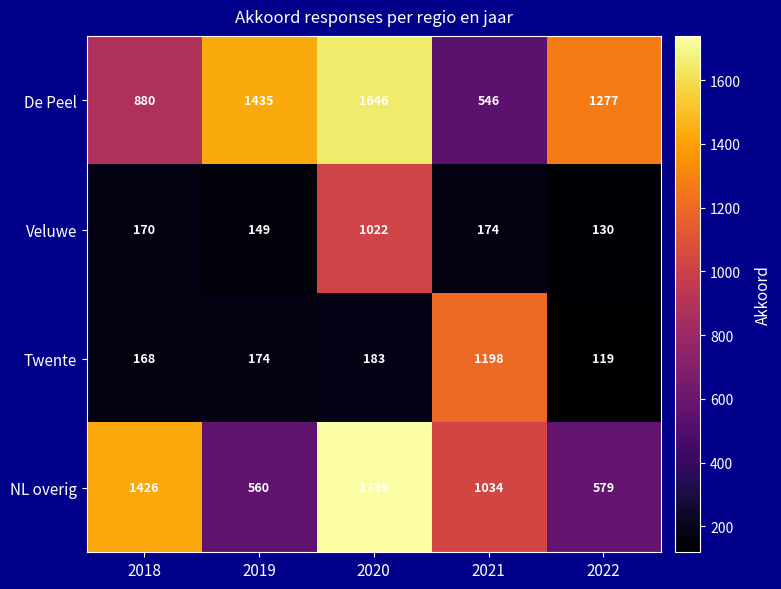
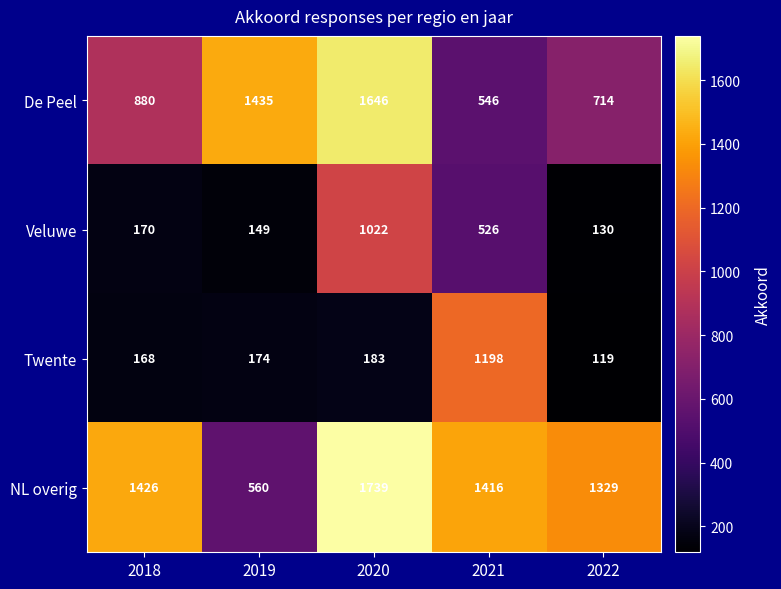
De Peel, 2022: 1277 -> 714
Veluwe, 2021: 174 -> 526
NL overig, 2021: 1034 -> 1416
NL overig, 2022: 579 -> 1329
